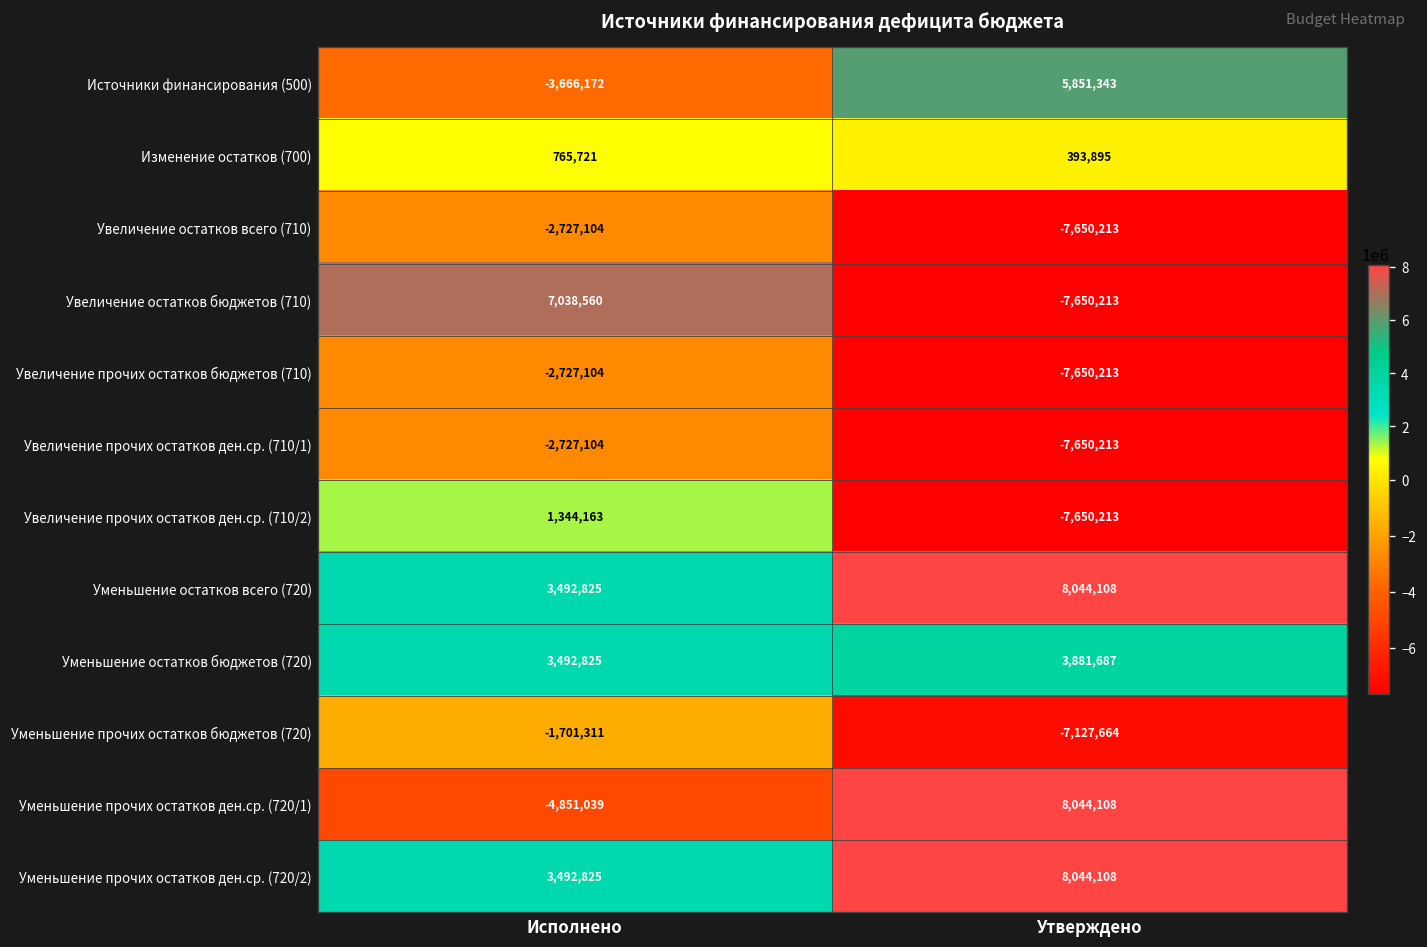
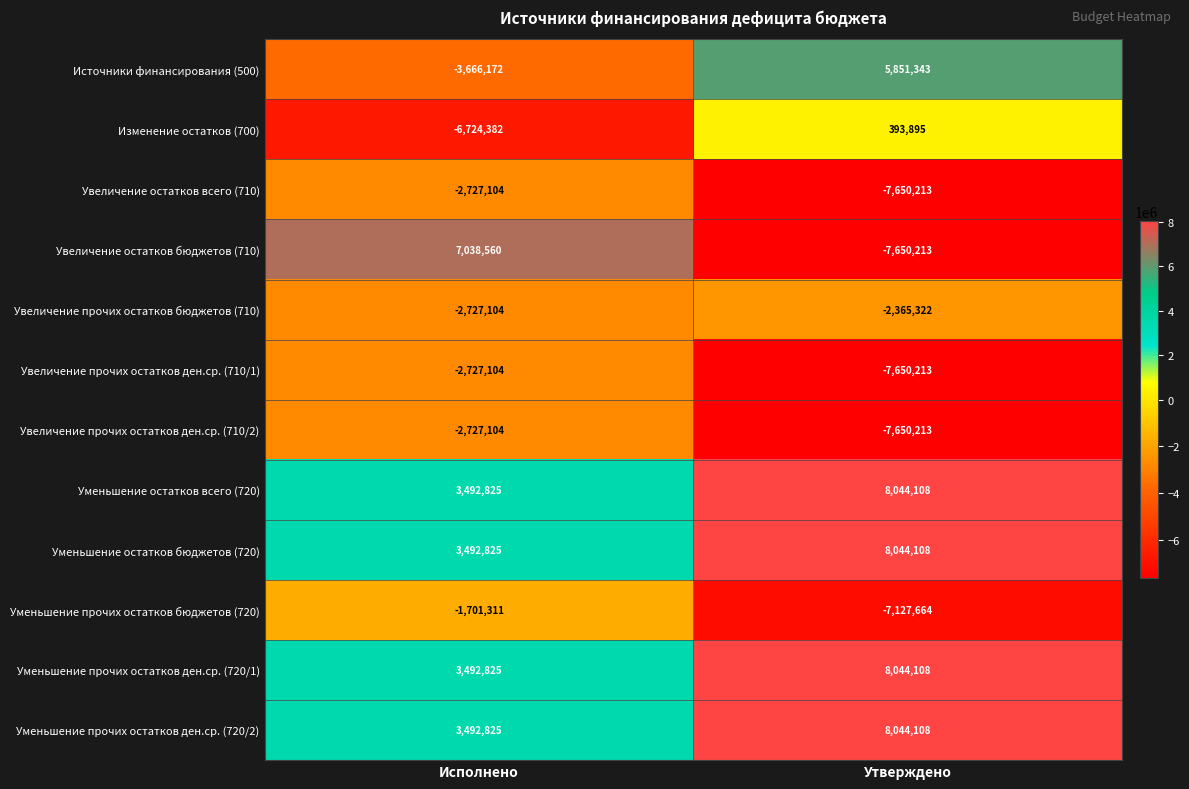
Изменение остатков (700), Исполнено: 765,721 -> -6,724,382
Увеличение прочих остатков бюджетов (710), Утверждено: -7,650,213 -> -2,365,322
Увеличение прочих остатков ден.ср. (710/2), Исполнено: 1,344,163 -> -2,727,104
Уменьшение остатков бюджетов (720), Утверждено: 3,881,687 -> 8,044,108
Уменьшение прочих остатков ден.ср. (720/1), Исполнено: -4,851,039 -> 3,492,825
